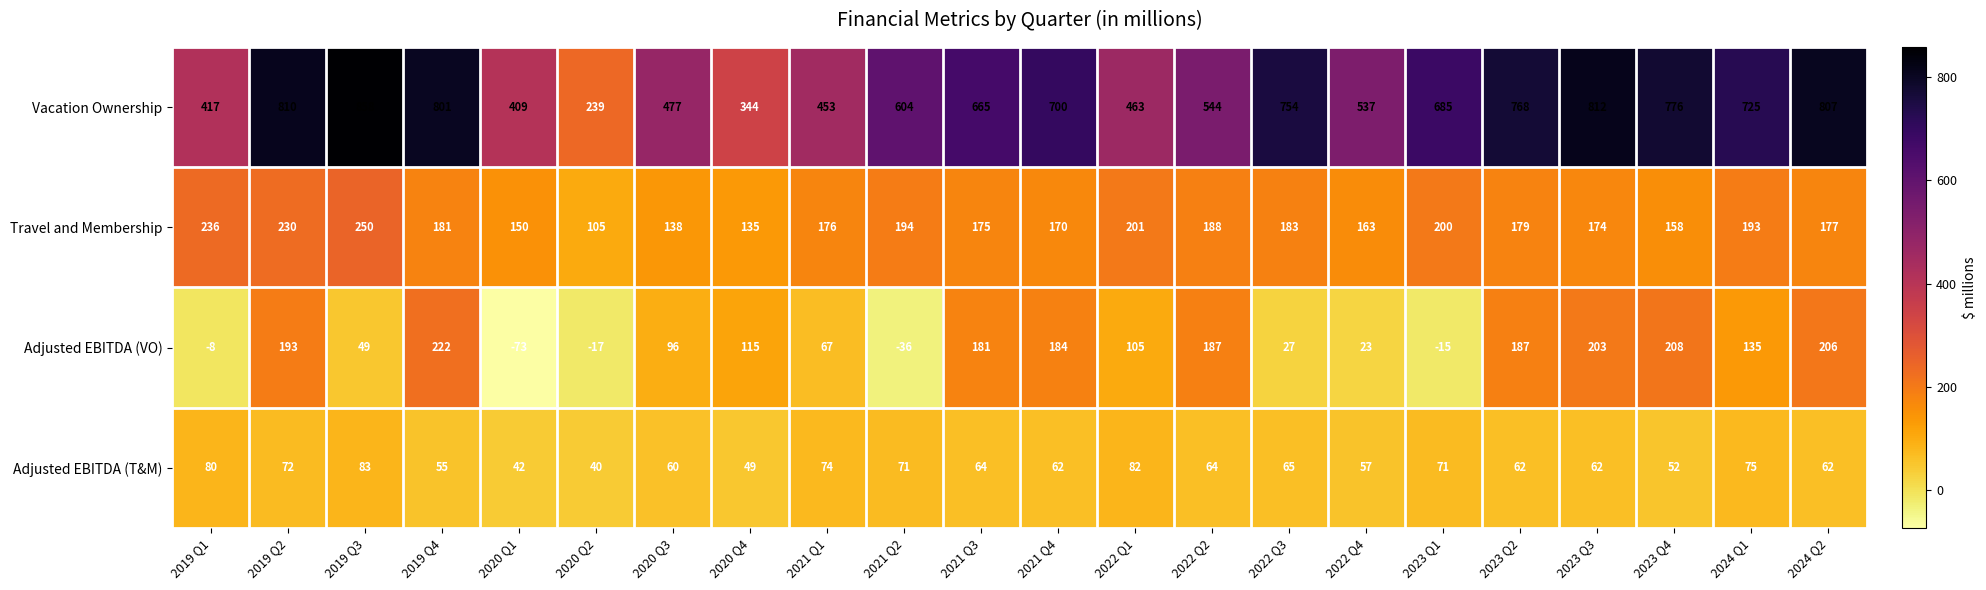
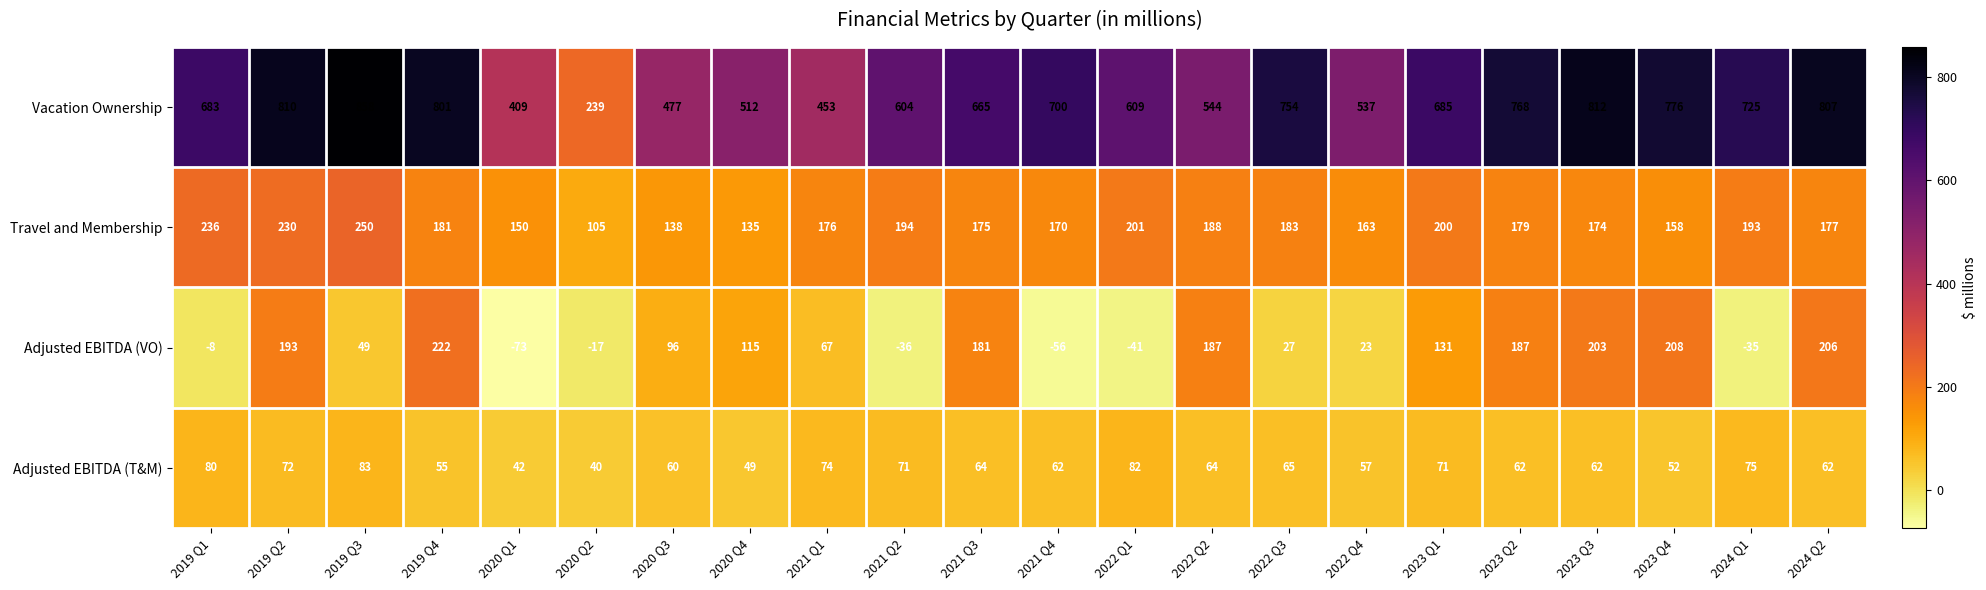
Vacation Ownership, 2019 Q1: 417 -> 683
Vacation Ownership, 2020 Q4: 344 -> 512
Vacation Ownership, 2022 Q1: 463 -> 609
Adjusted EBITDA (VO), 2021 Q4: 184 -> -56
Adjusted EBITDA (VO), 2022 Q1: 105 -> -41
Adjusted EBITDA (VO), 2023 Q1: -15 -> 131
Adjusted EBITDA (VO), 2024 Q1: 135 -> -35
